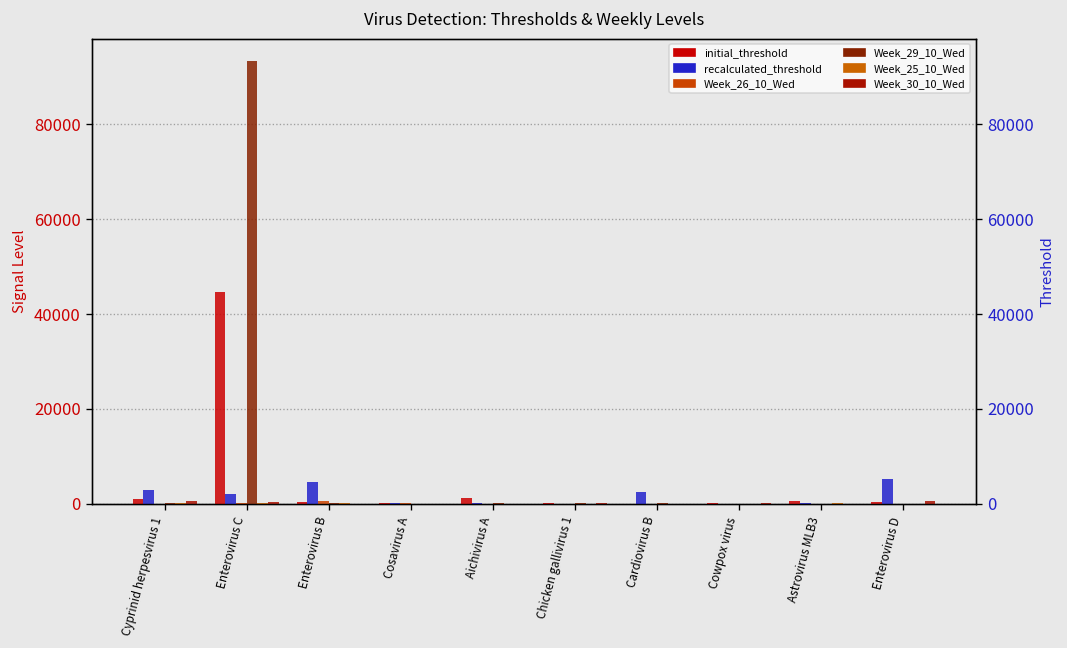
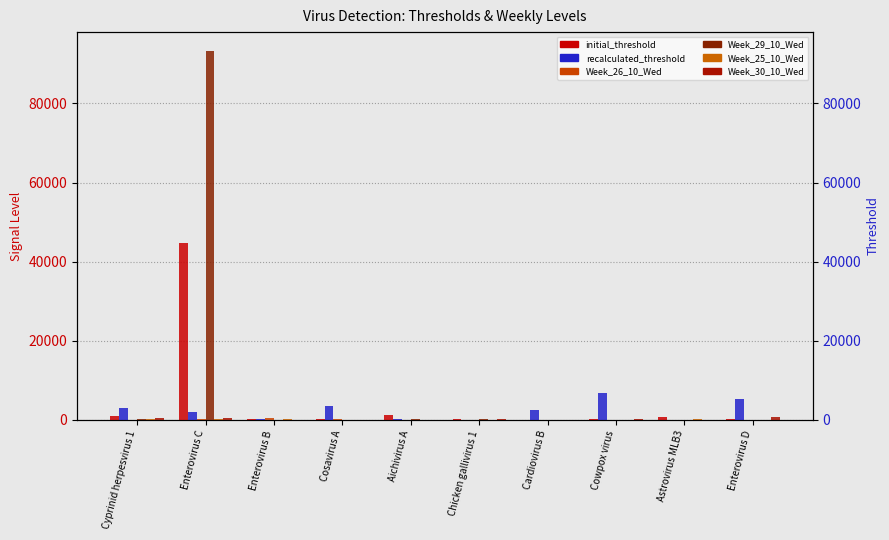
recalculated_threshold, Enterovirus B: 5000 -> 0
recalculated_threshold, Cosavirus A: 0 -> 3000
recalculated_threshold, Cowpox virus: 0 -> 7000
